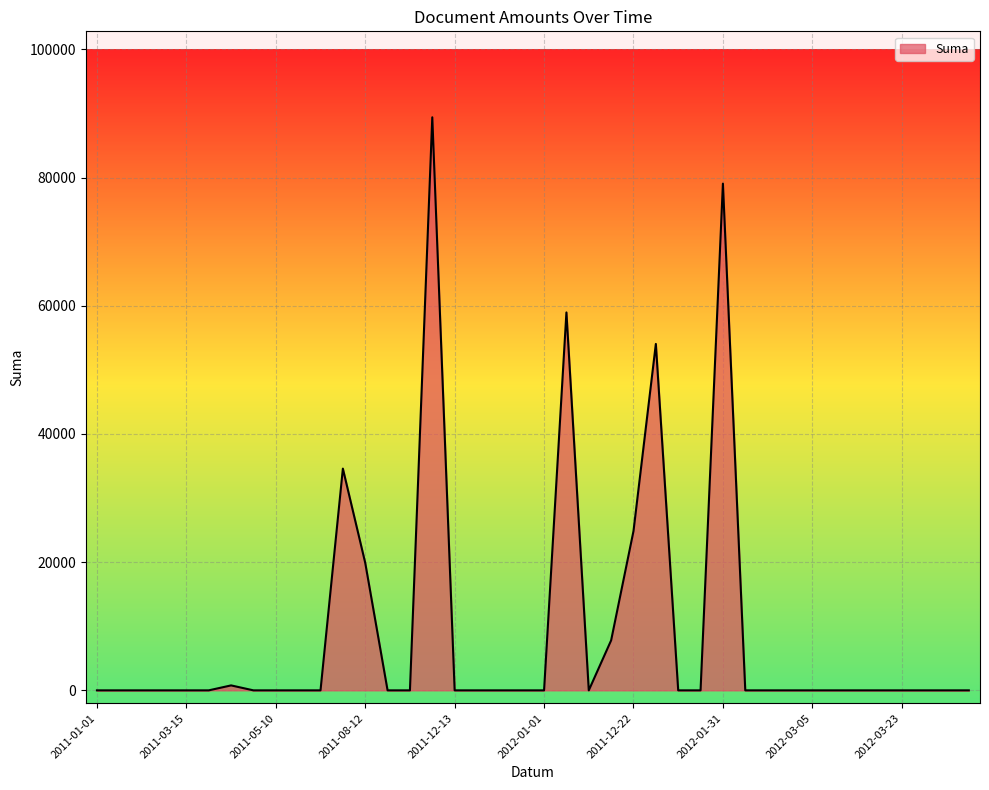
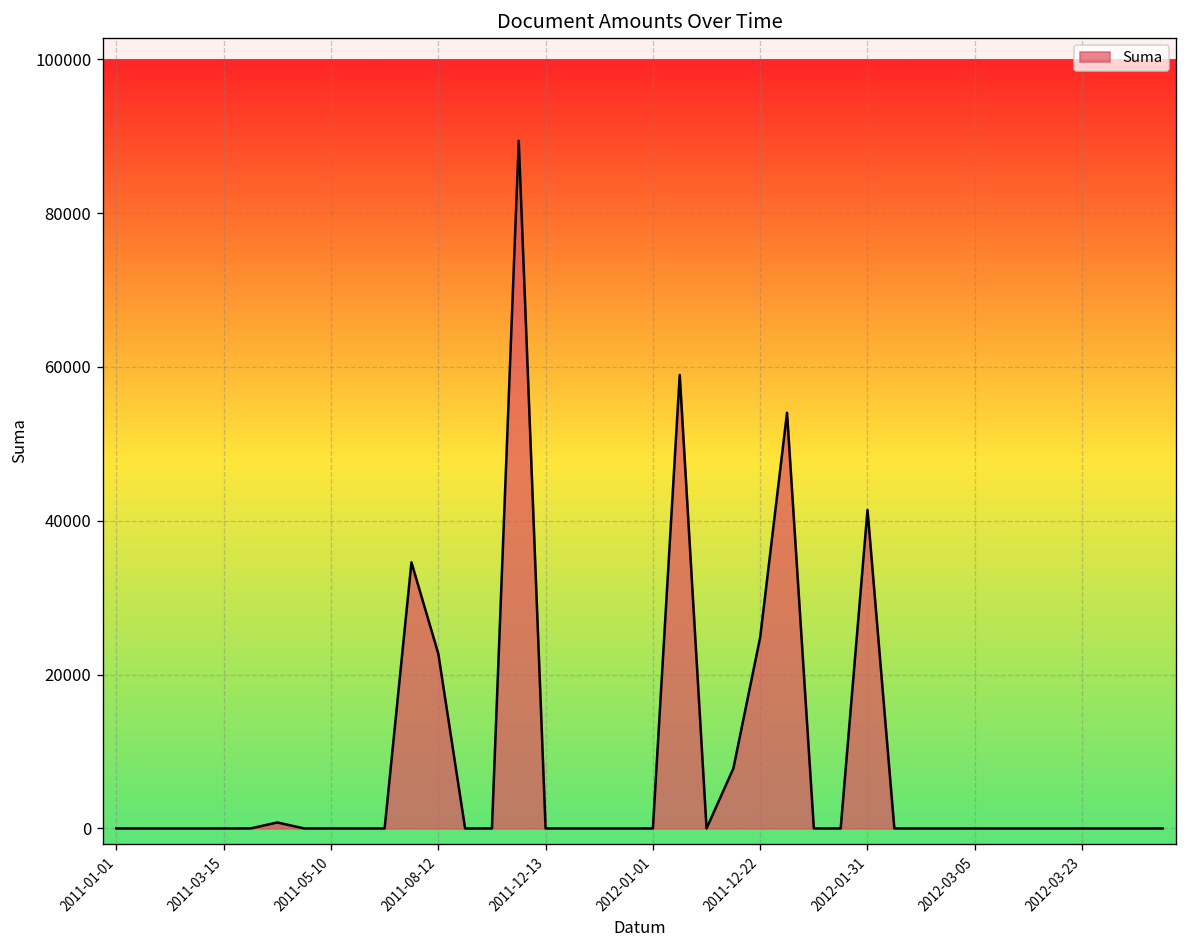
2011-08-12: 20000 -> 23000
2012-01-31: 79000 -> 41000
